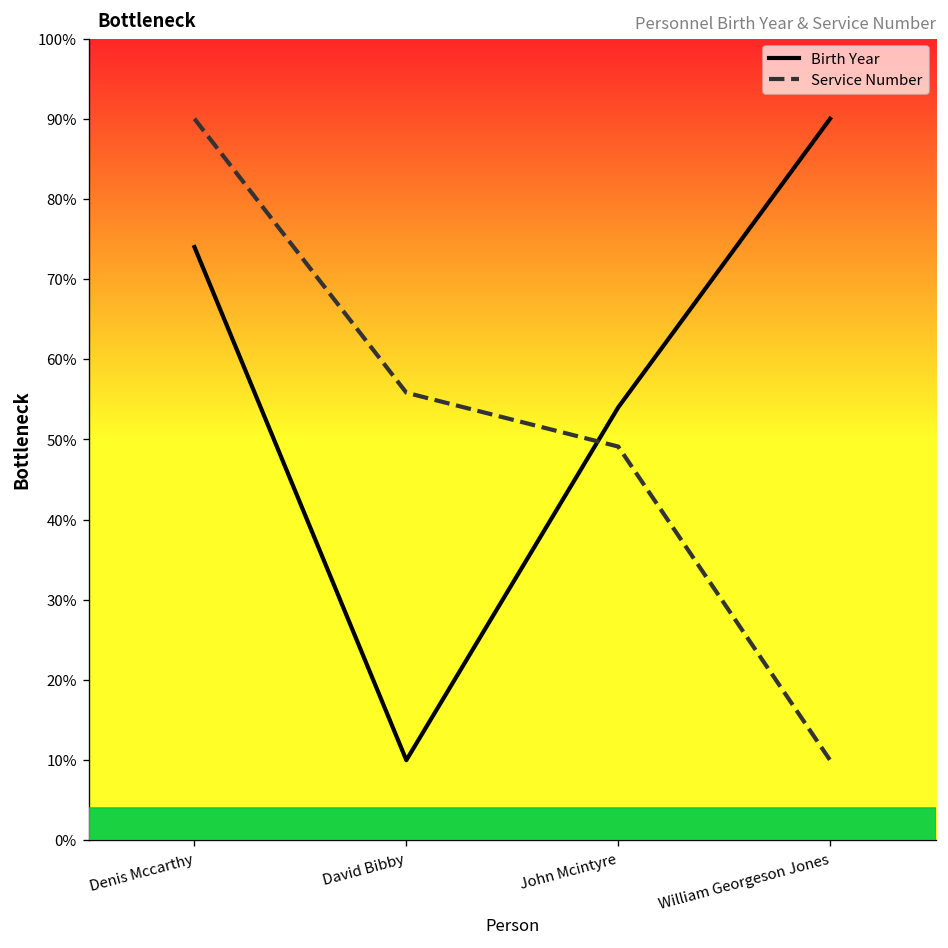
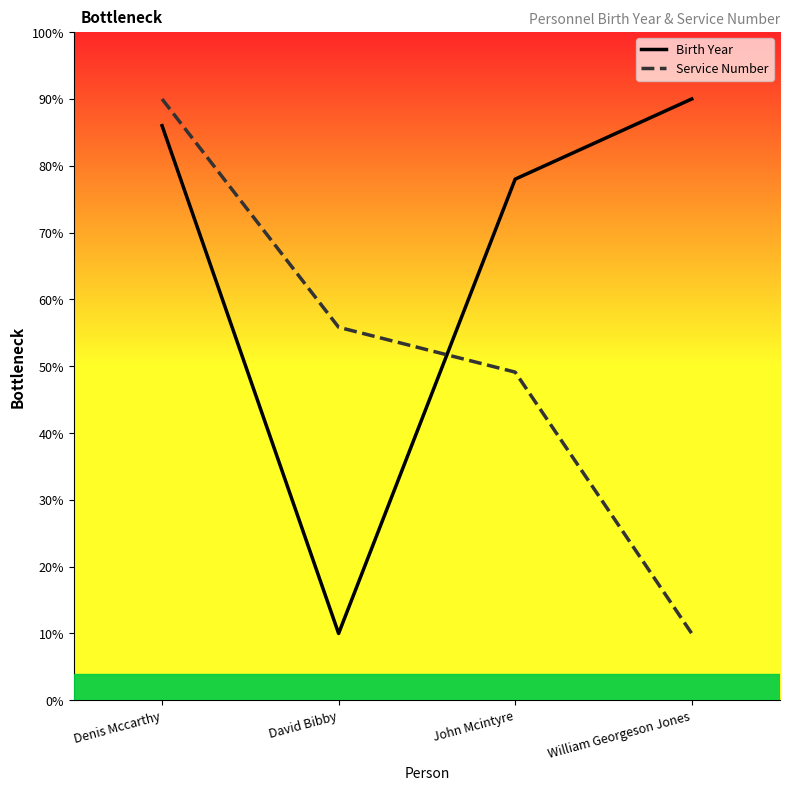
Birth Year, Denis Mccarthy: 74% -> 86%
Birth Year, John Mcintyre: 54% -> 78%
